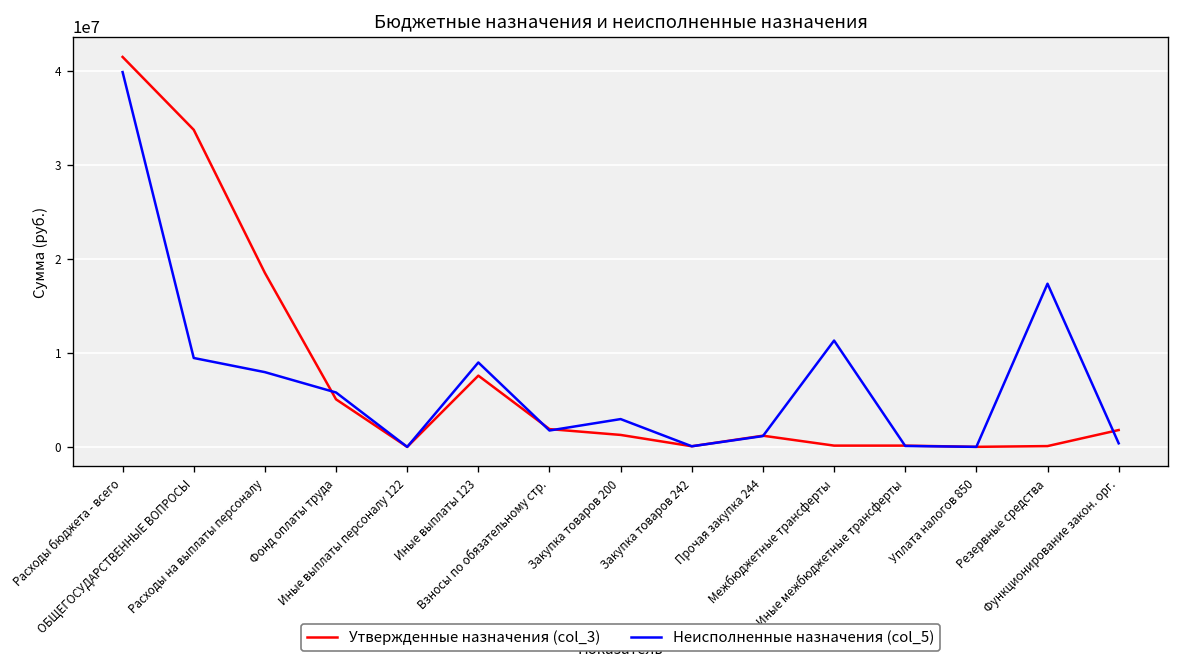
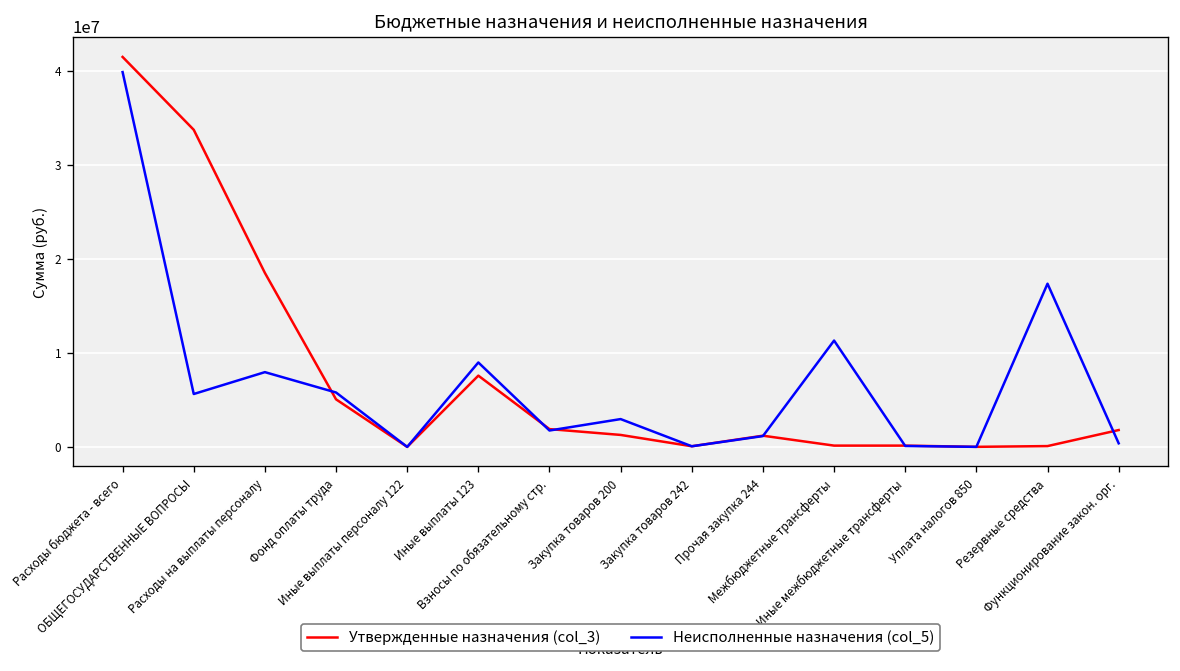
Неисполненные назначения (col_5), ОБЩЕГОСУДАРСТВЕННЫЕ ВОПРОСЫ: 9000000 -> 6000000
